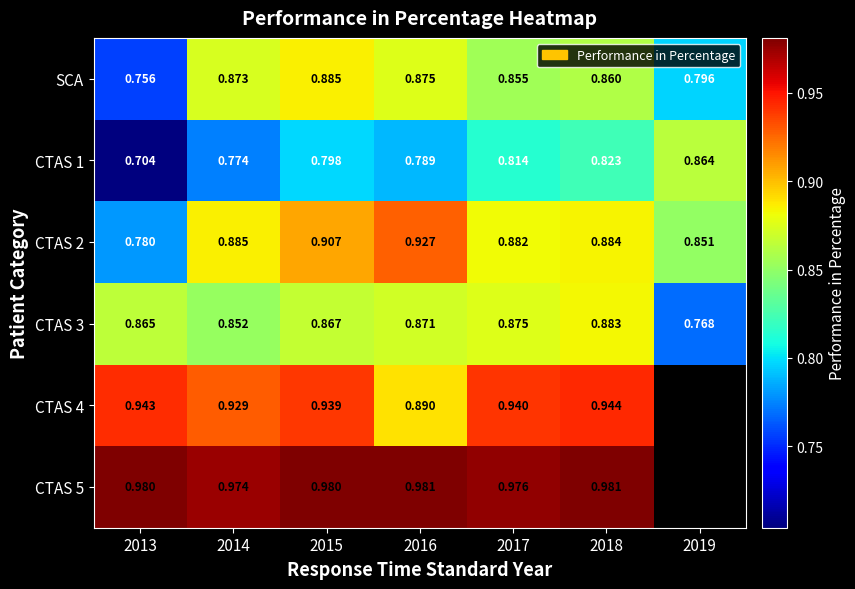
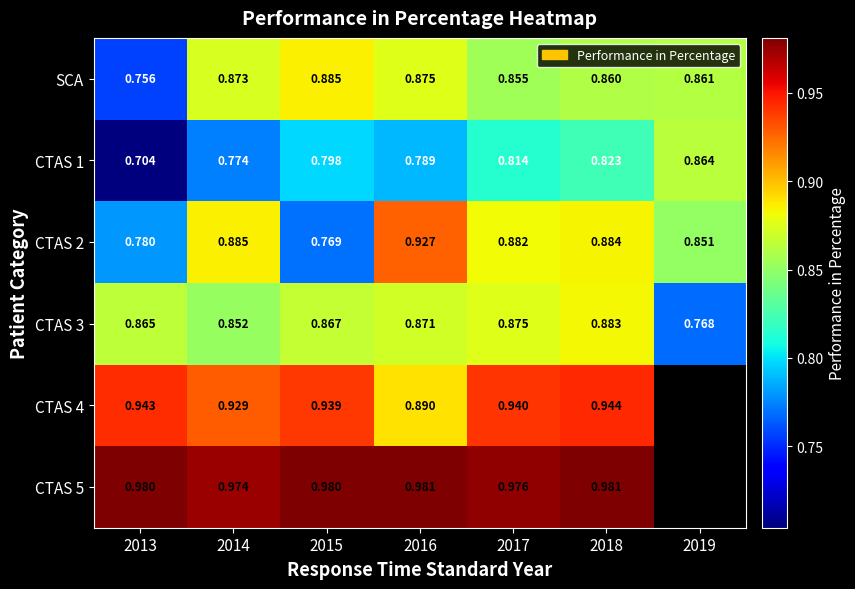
SCA, 2019: 0.796 -> 0.861
CTAS 2, 2015: 0.907 -> 0.769
